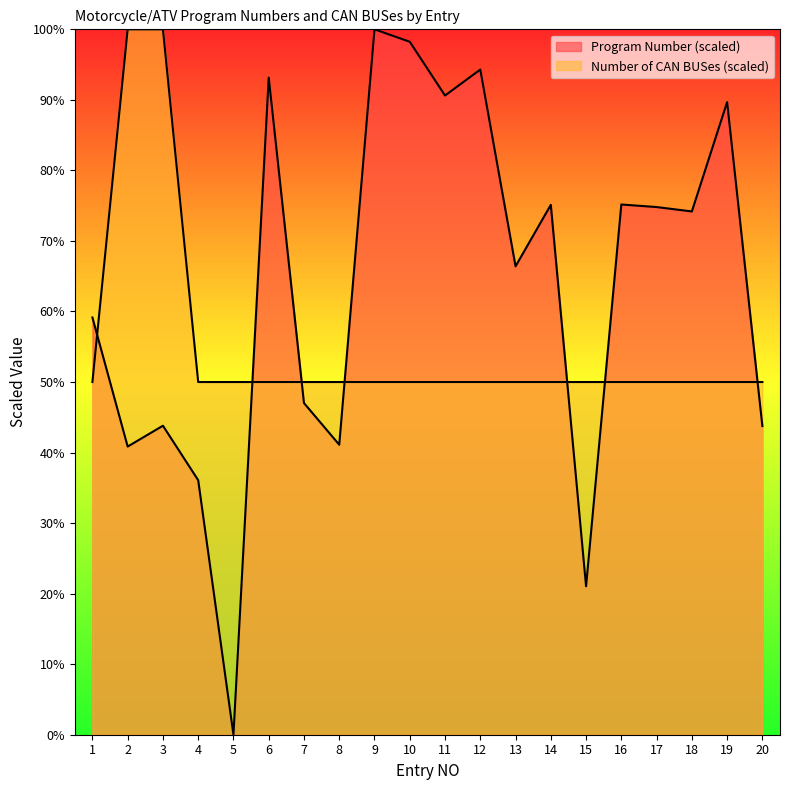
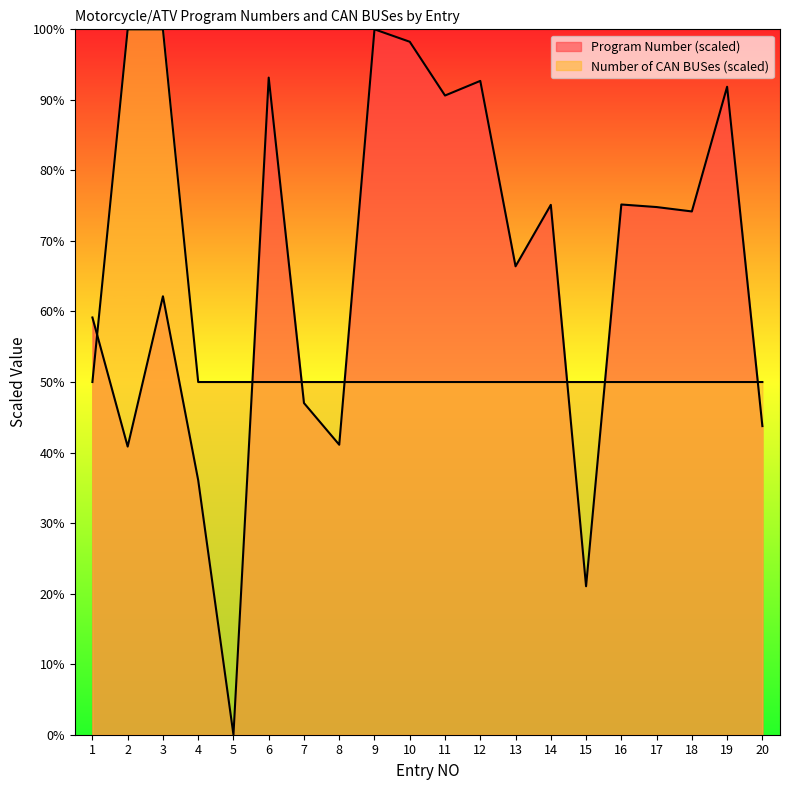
Program Number (scaled), 3: 44% -> 62%
Program Number (scaled), 12: 94% -> 93%
Program Number (scaled), 19: 90% -> 92%
